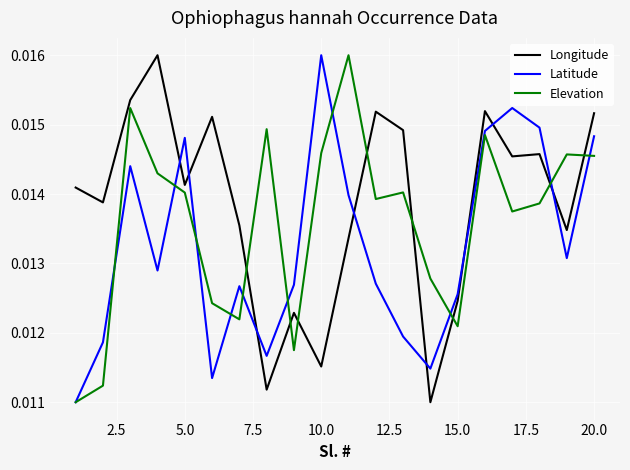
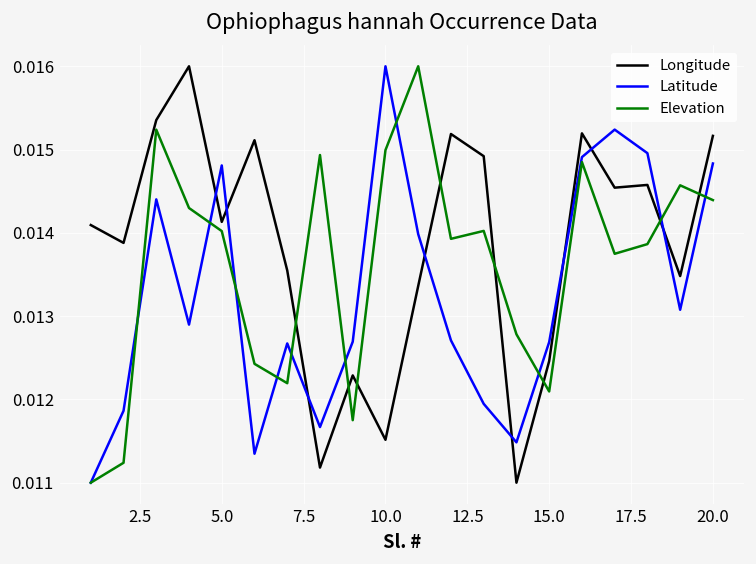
Elevation, 10.0: 0.0146 -> 0.0150
Latitude, 15.0: 0.0126 -> 0.0127
Elevation, 20.0: 0.0145 -> 0.0144
